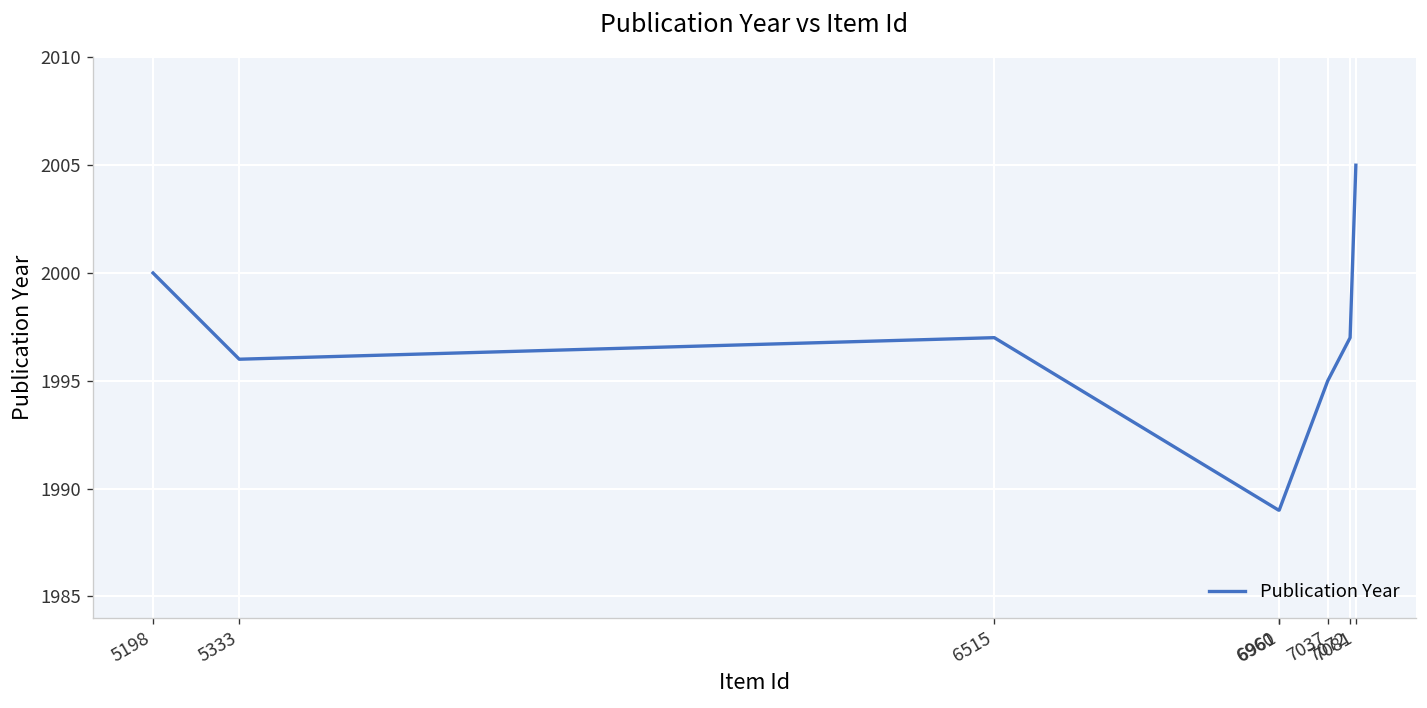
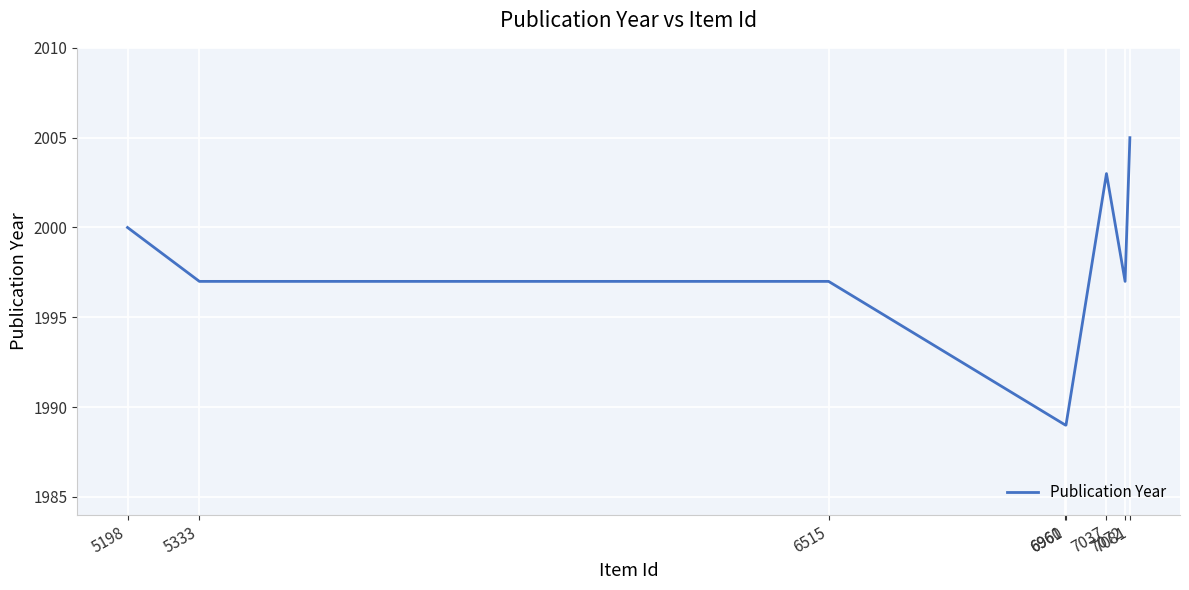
5333: 1996 -> 1997
7037: 1995 -> 2003
